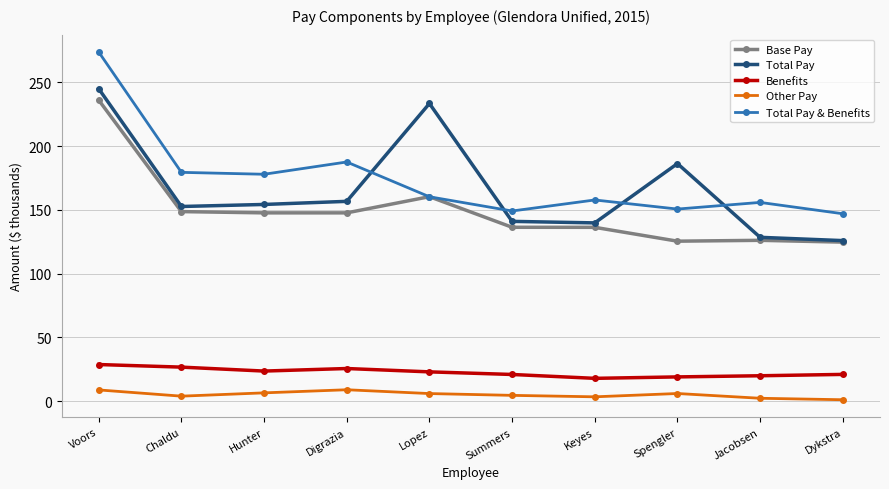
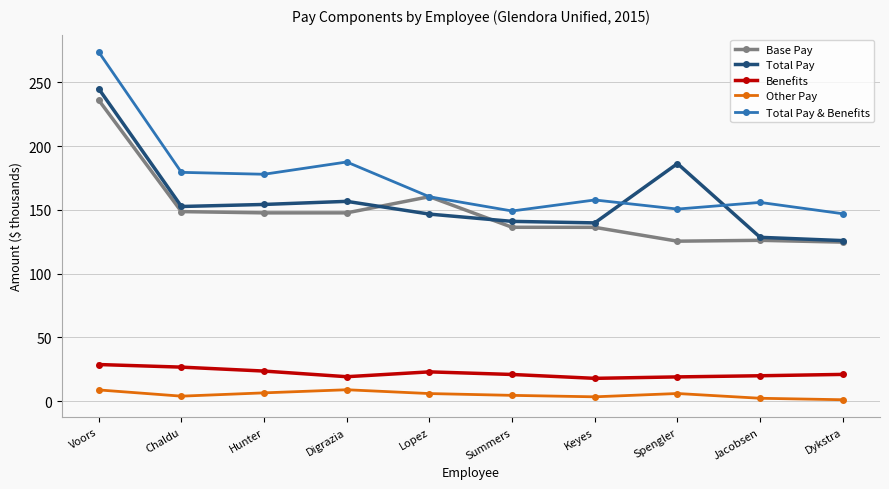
Benefits, Digrazia: 26 -> 19
Total Pay, Lopez: 233 -> 147
